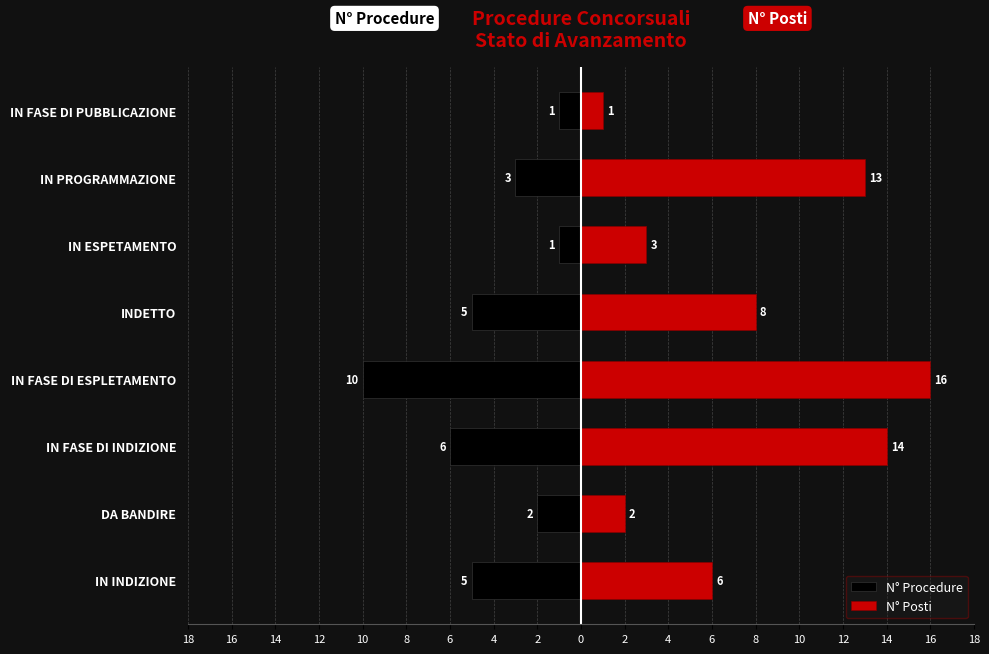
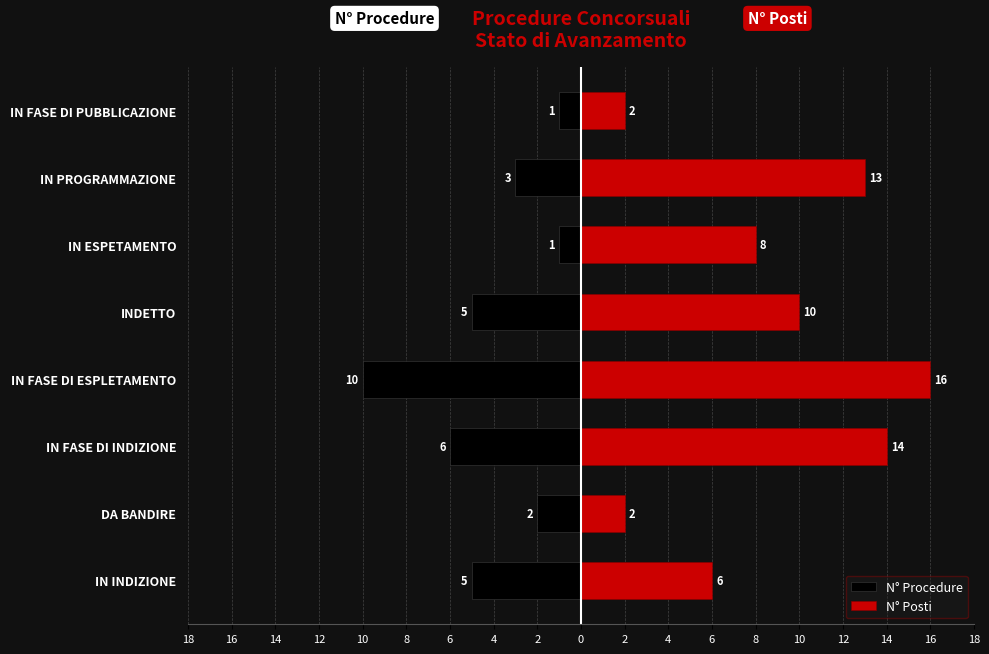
N° Posti, IN FASE DI PUBBLICAZIONE: 1 -> 2
N° Posti, IN ESPETAMENTO: 3 -> 8
N° Posti, INDETTO: 8 -> 10
